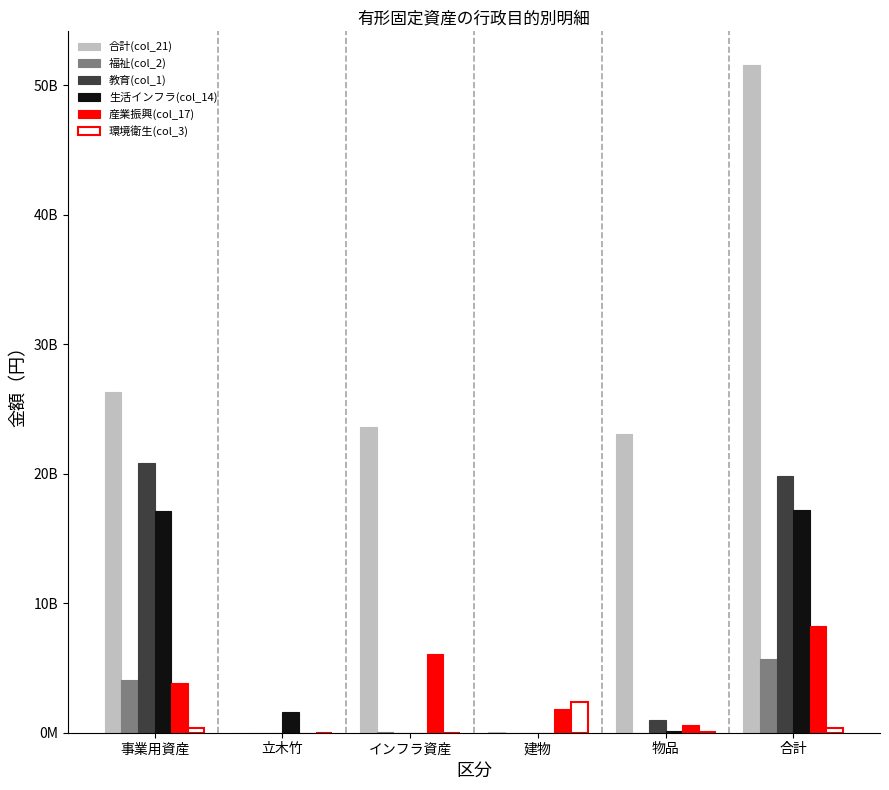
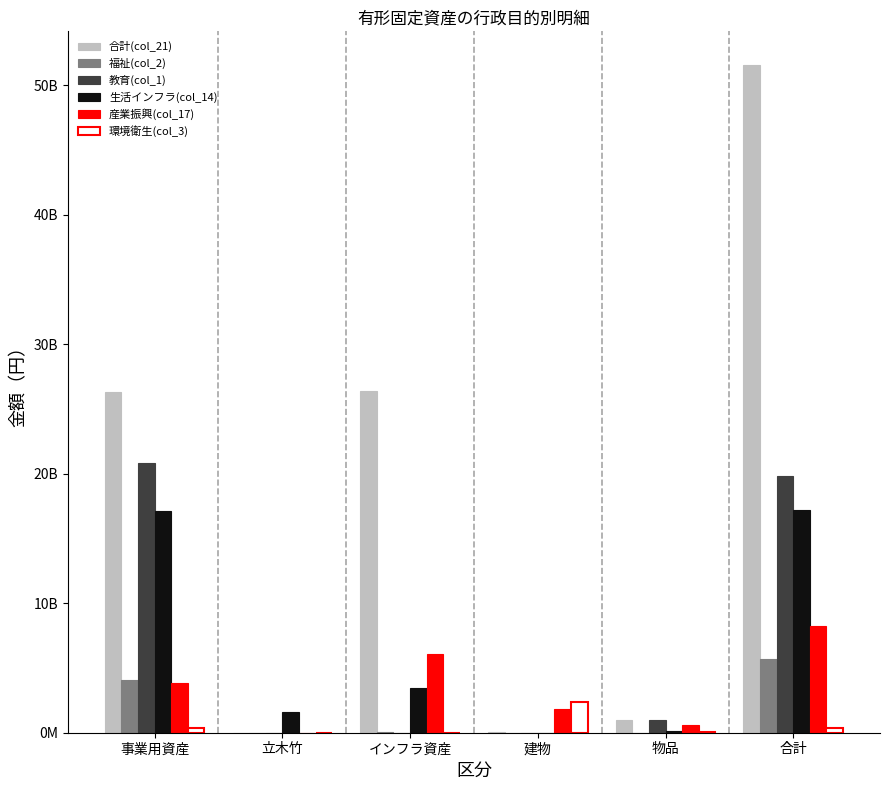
合計(col_21), インフラ資産: 23600000000 -> 26300000000
生活インフラ(col_14), インフラ資産: 0 -> 3400000000
合計(col_21), 物品: 23000000000 -> 900000000
